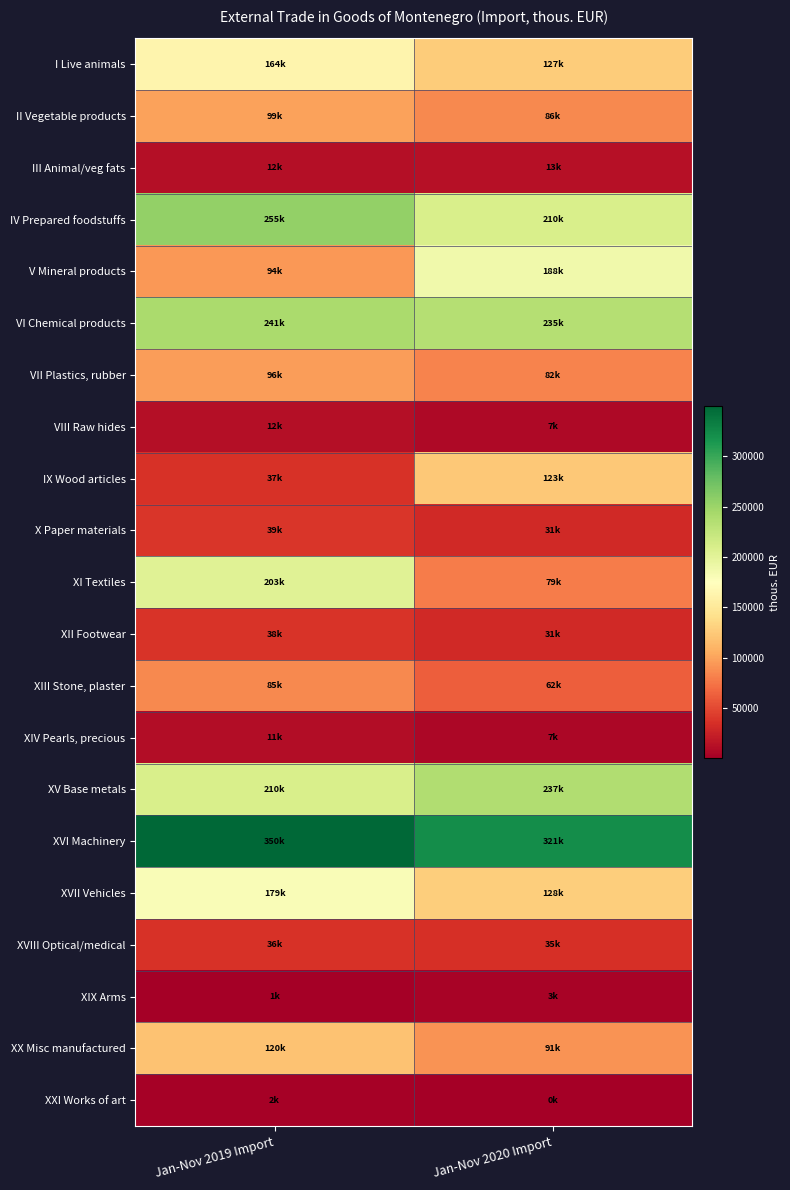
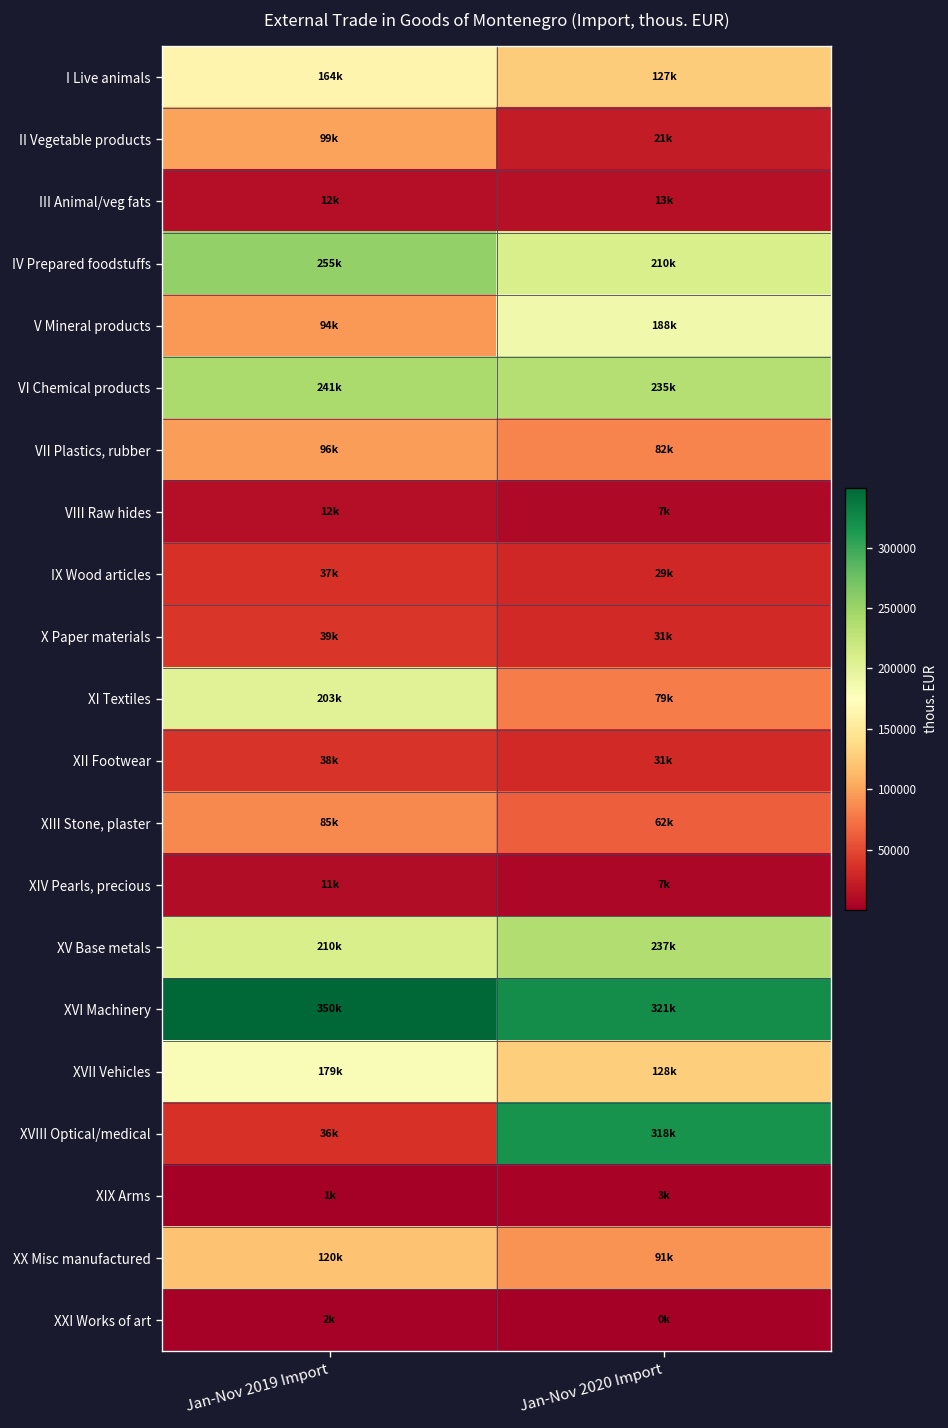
II Vegetable products, Jan-Nov 2020 Import: 86k -> 21k
IX Wood articles, Jan-Nov 2020 Import: 123k -> 29k
XVIII Optical/medical, Jan-Nov 2020 Import: 35k -> 318k
